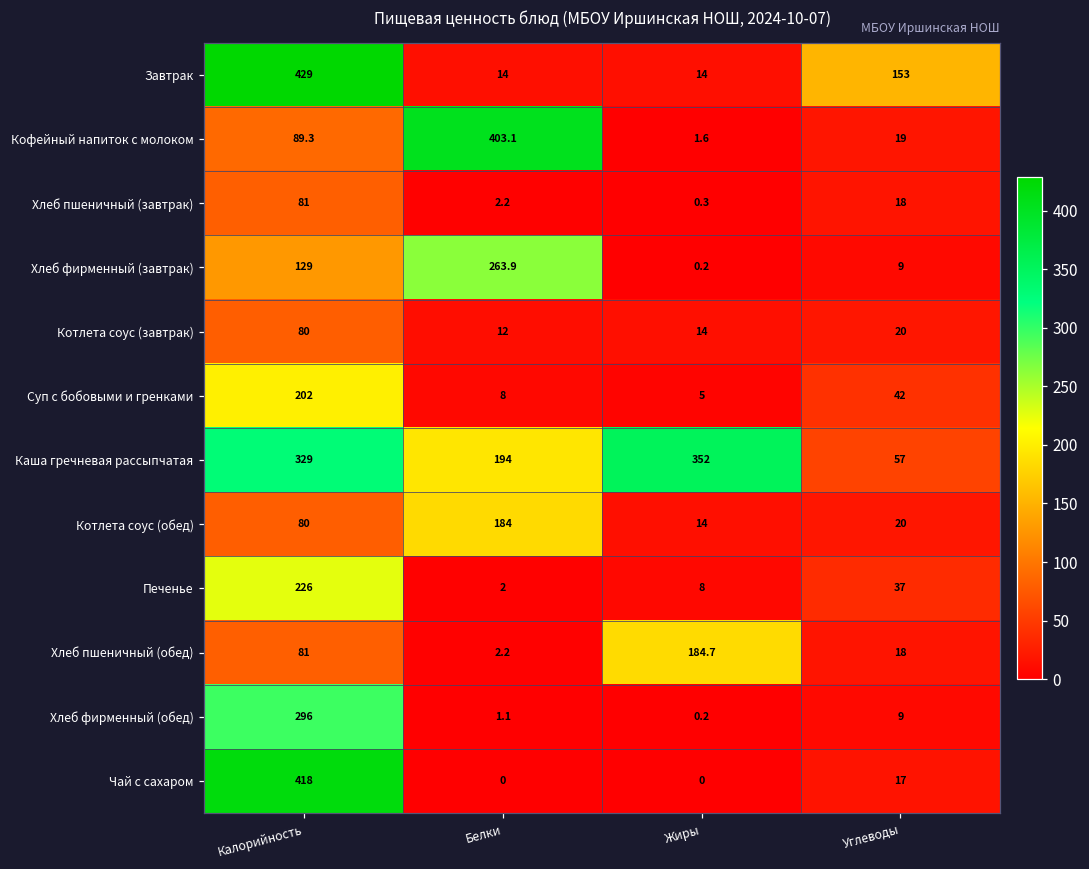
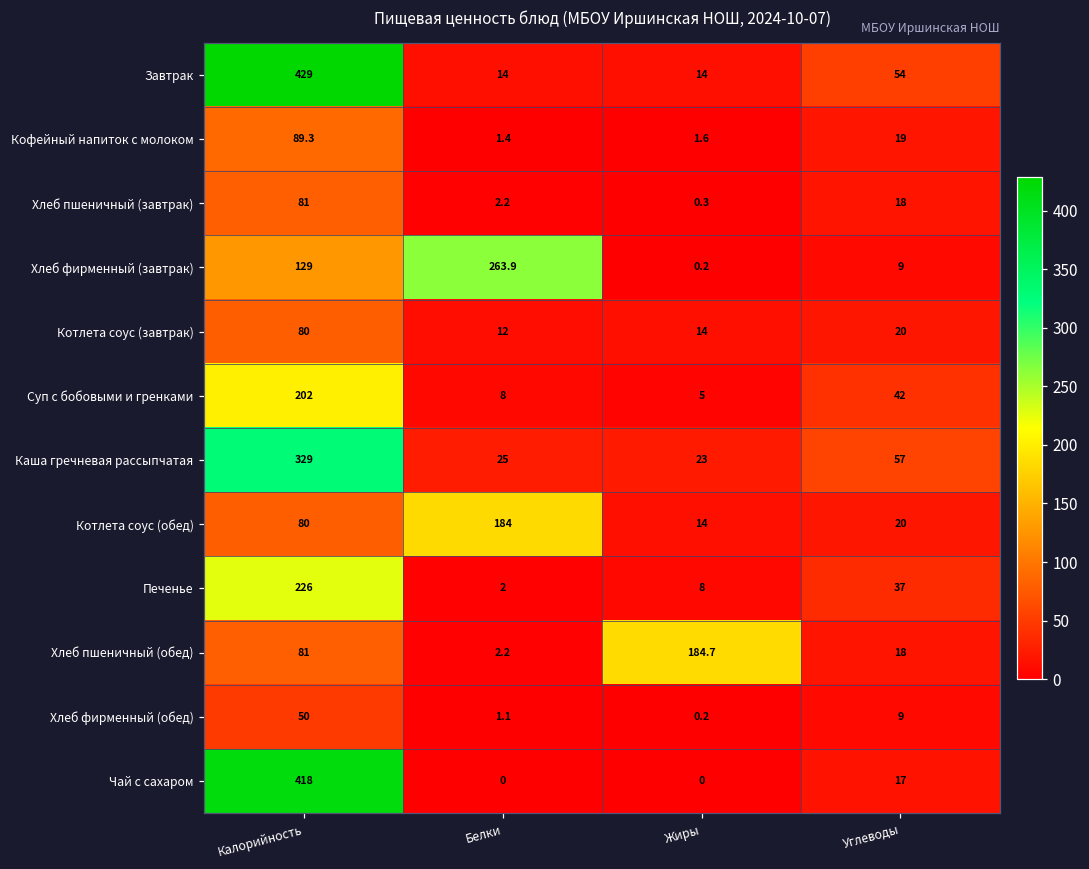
Завтрак, Углеводы: 153 -> 54
Кофейный напиток с молоком, Белки: 403.1 -> 1.4
Каша гречневая рассыпчатая, Белки: 194 -> 25
Каша гречневая рассыпчатая, Жиры: 352 -> 23
Хлеб фирменный (обед), Калорийность: 296 -> 50
